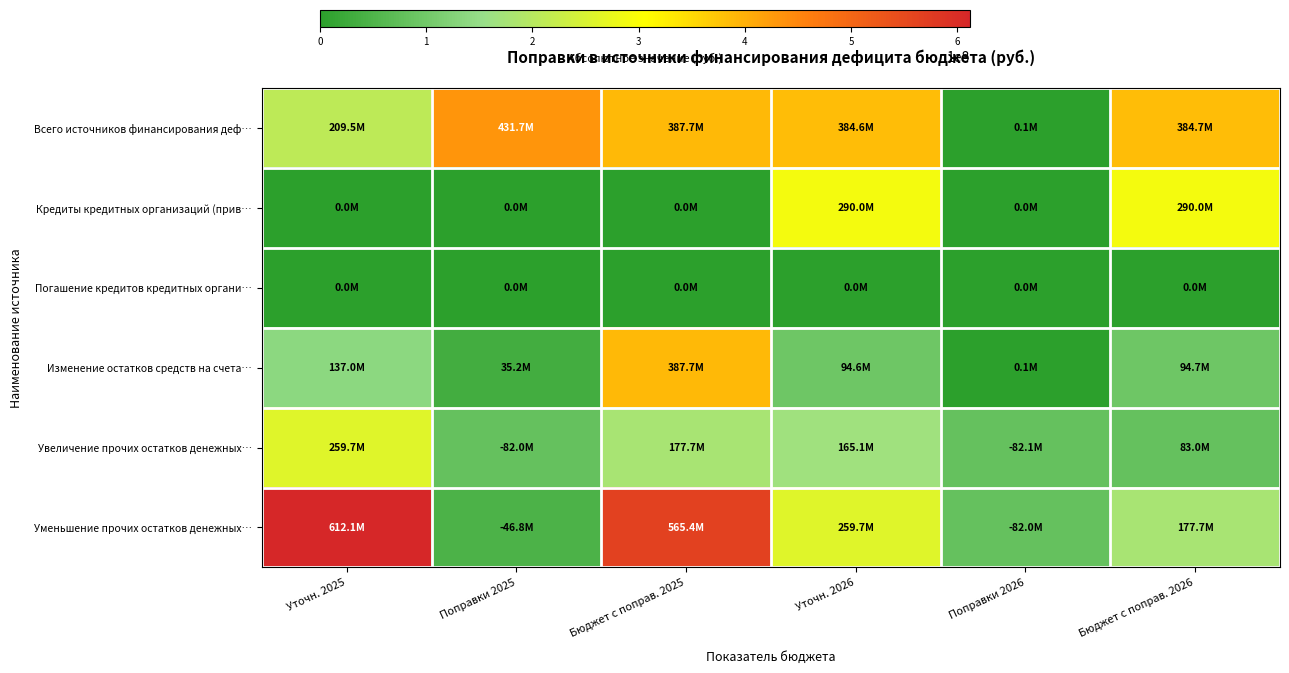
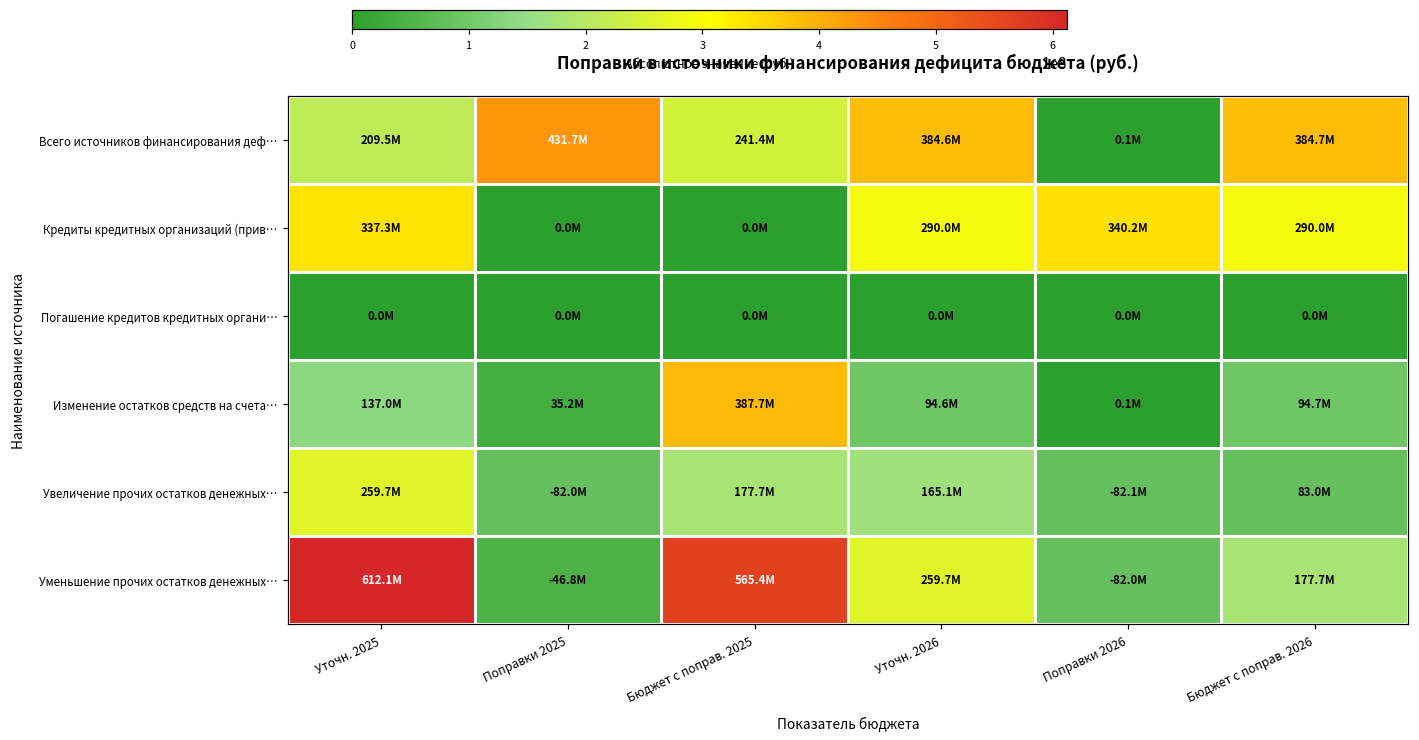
Всего источников финансирования деф…, Бюджет с поправ. 2025: 387.7M -> 241.4M
Кредиты кредитных организаций (прив…, Уточн. 2025: 0.0M -> 337.3M
Кредиты кредитных организаций (прив…, Поправки 2026: 0.0M -> 340.2M
